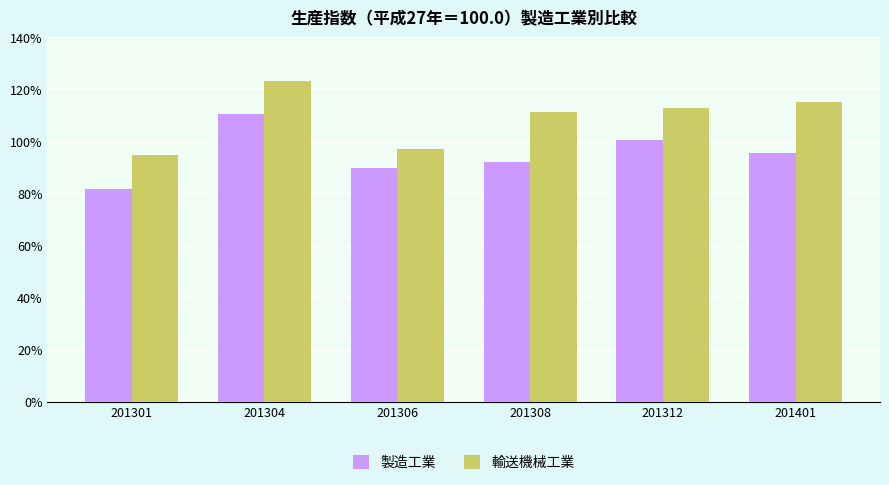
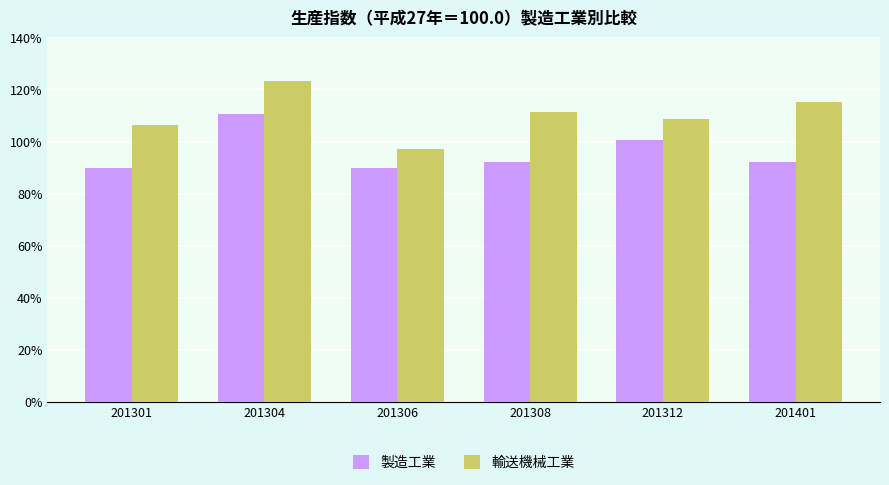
製造工業, 201301: 82% -> 90%
輸送機械工業, 201301: 95% -> 106%
輸送機械工業, 201312: 113% -> 109%
製造工業, 201401: 96% -> 92%
